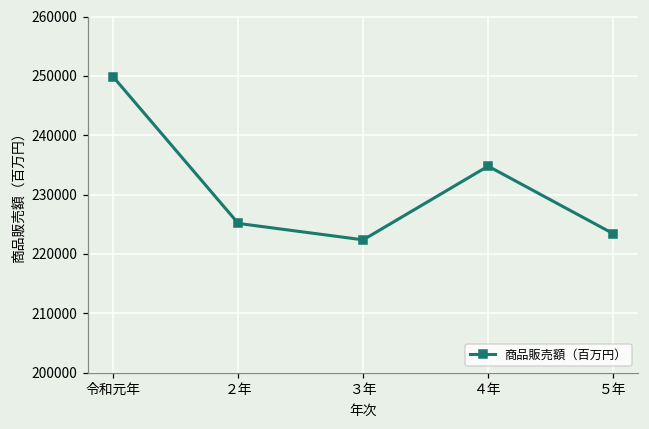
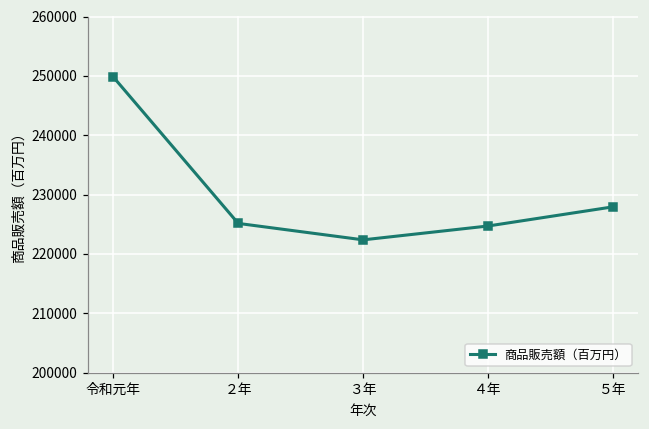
４年: 235000 -> 225000
５年: 223000 -> 228000
